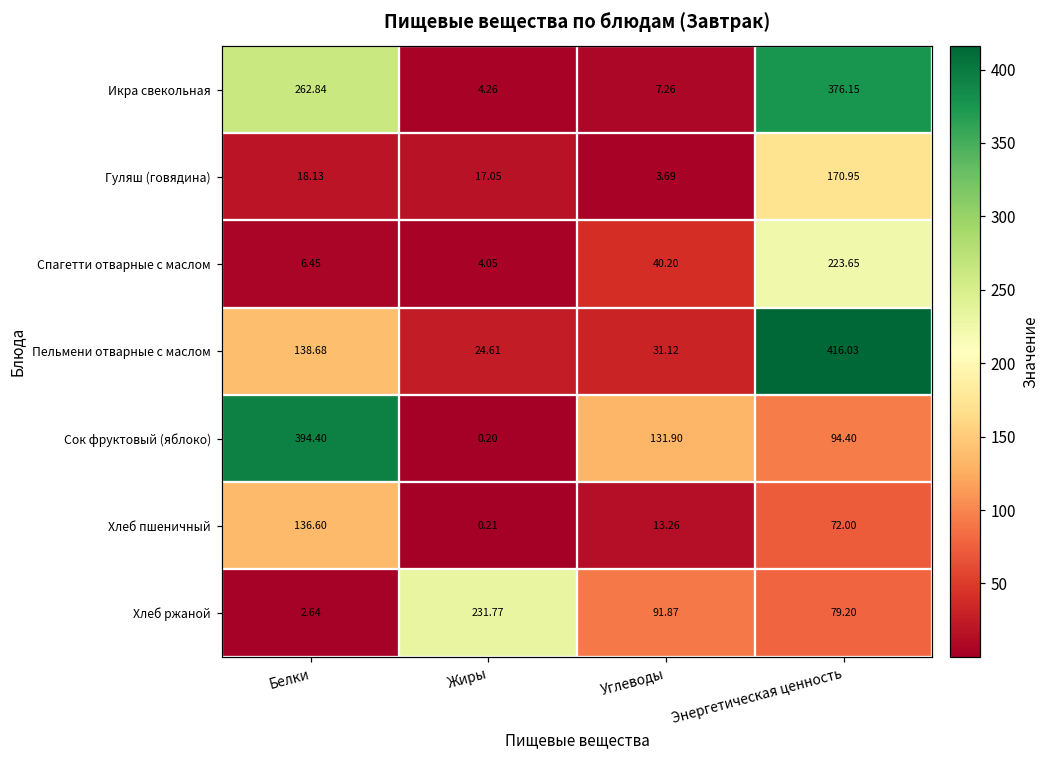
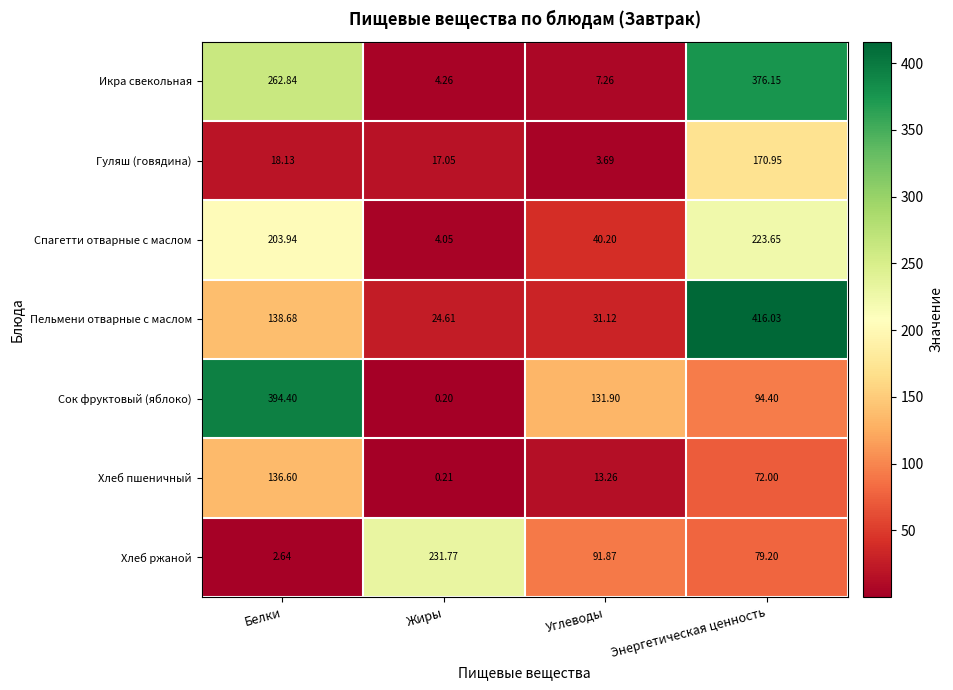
Спагетти отварные с маслом, Белки: 6.45 -> 203.94
